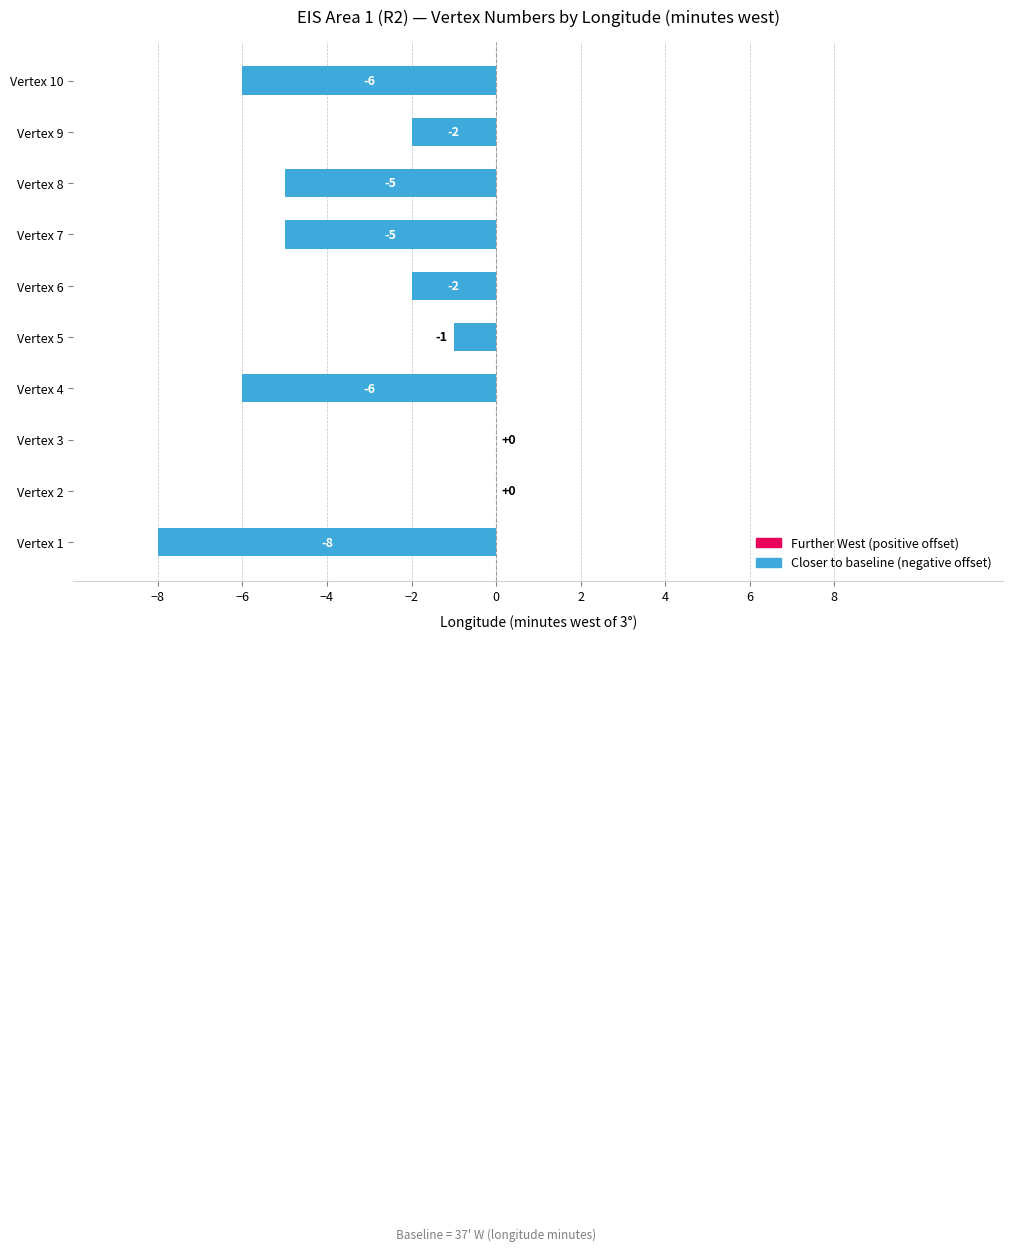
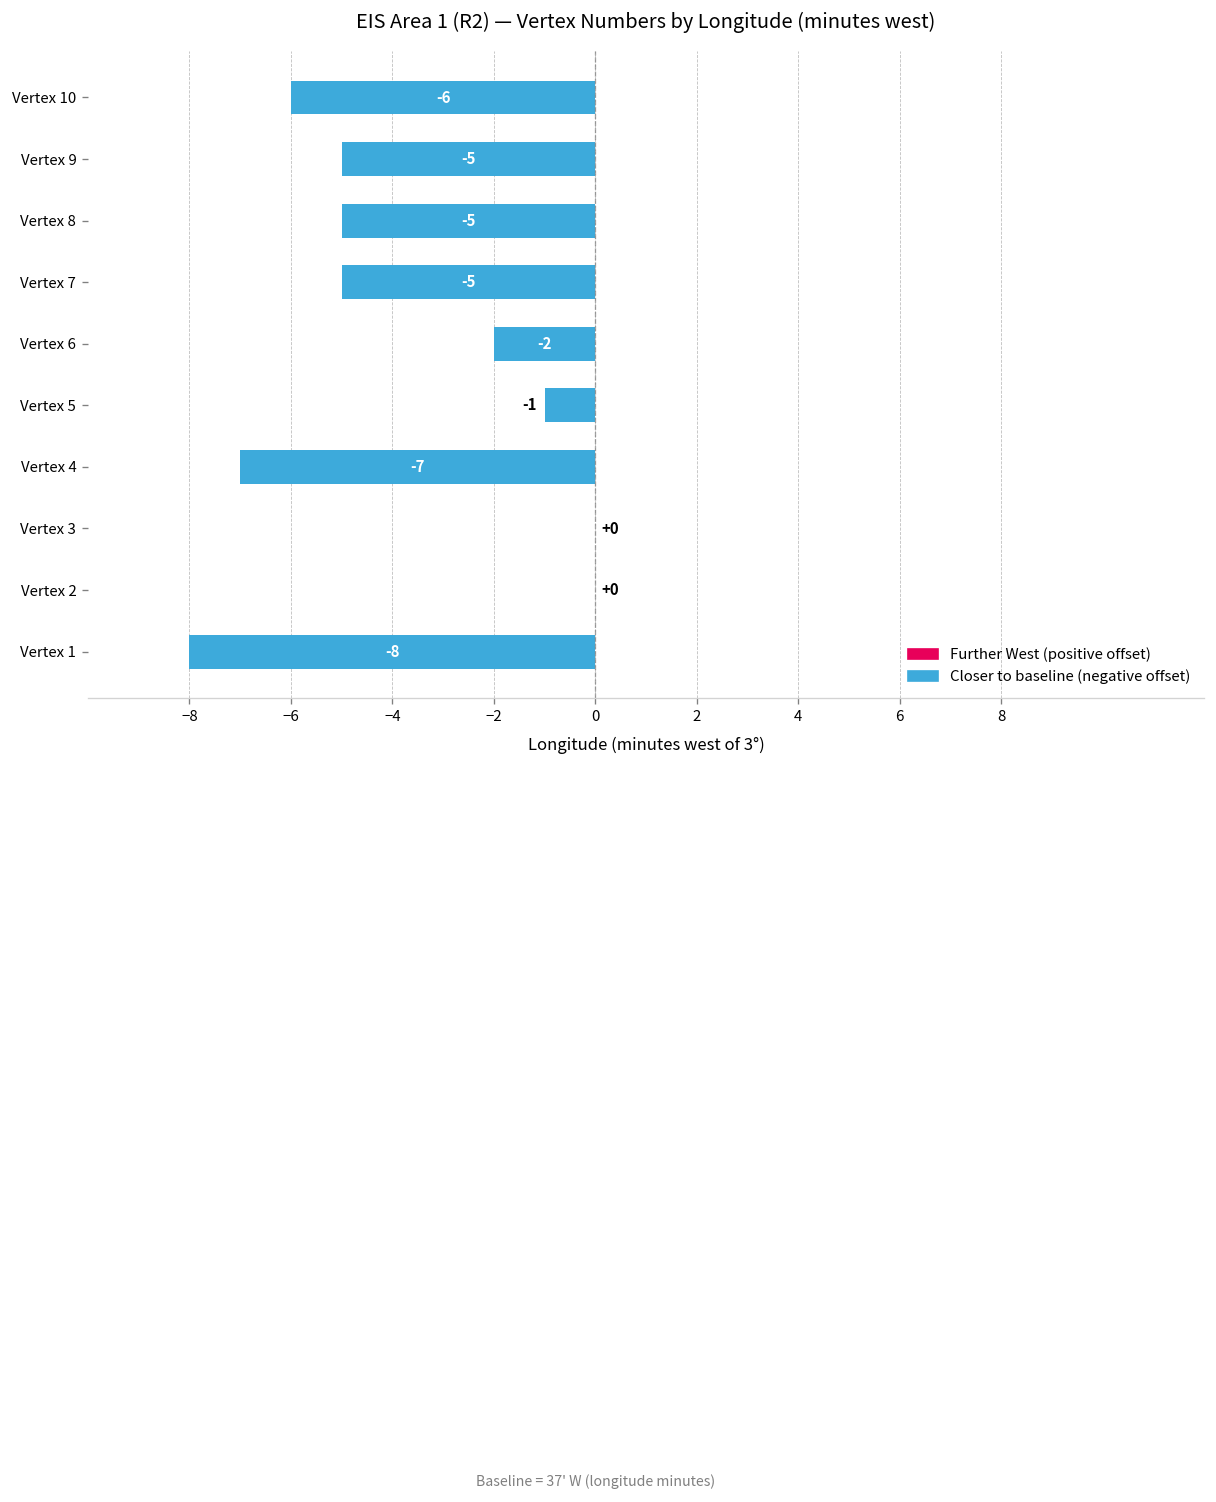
Vertex 9: -2 -> -5
Vertex 4: -6 -> -7
